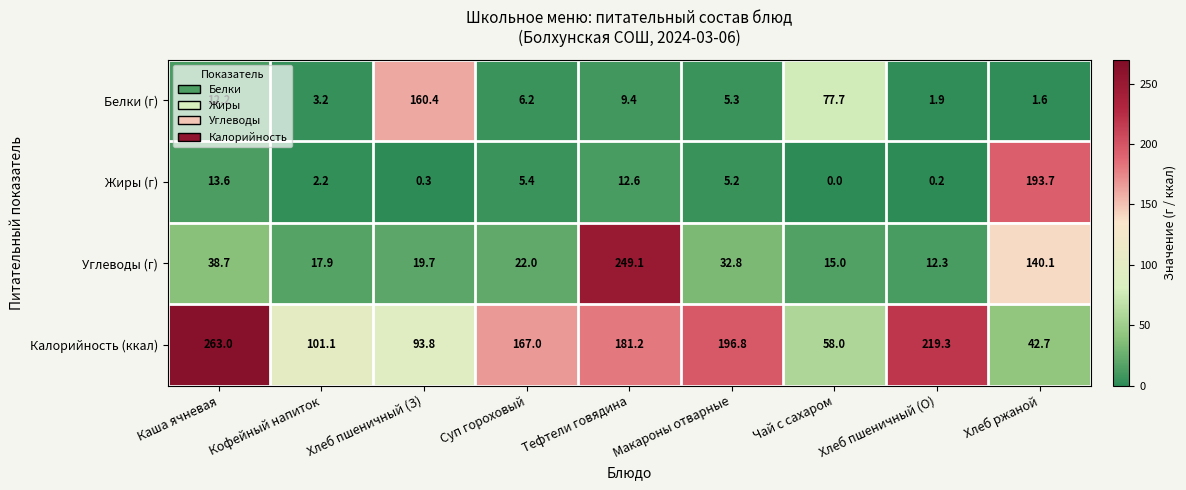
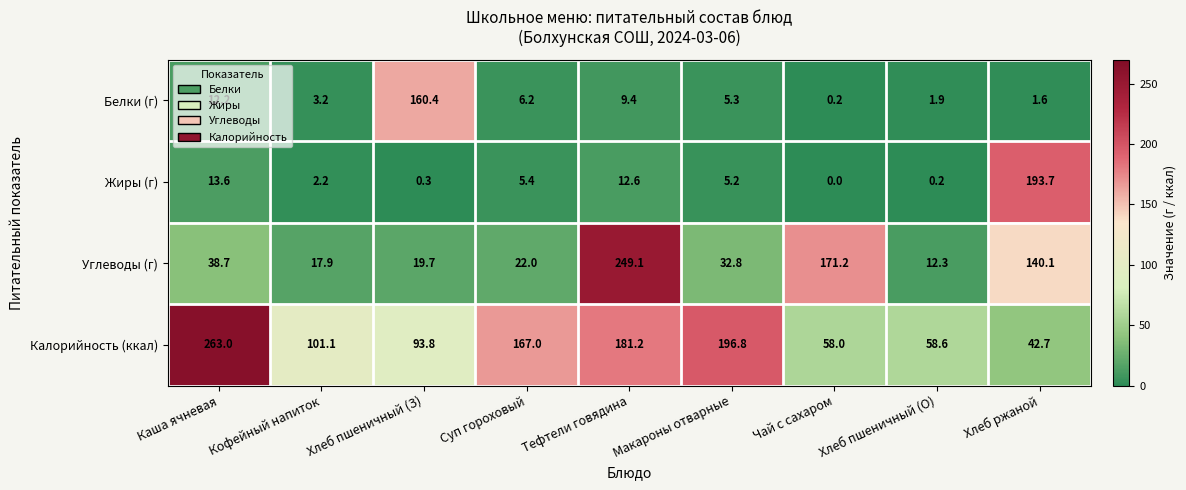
Белки (г), Чай с сахаром: 77.7 -> 0.2
Углеводы (г), Чай с сахаром: 15.0 -> 171.2
Калорийность (ккал), Хлеб пшеничный (О): 219.3 -> 58.6
